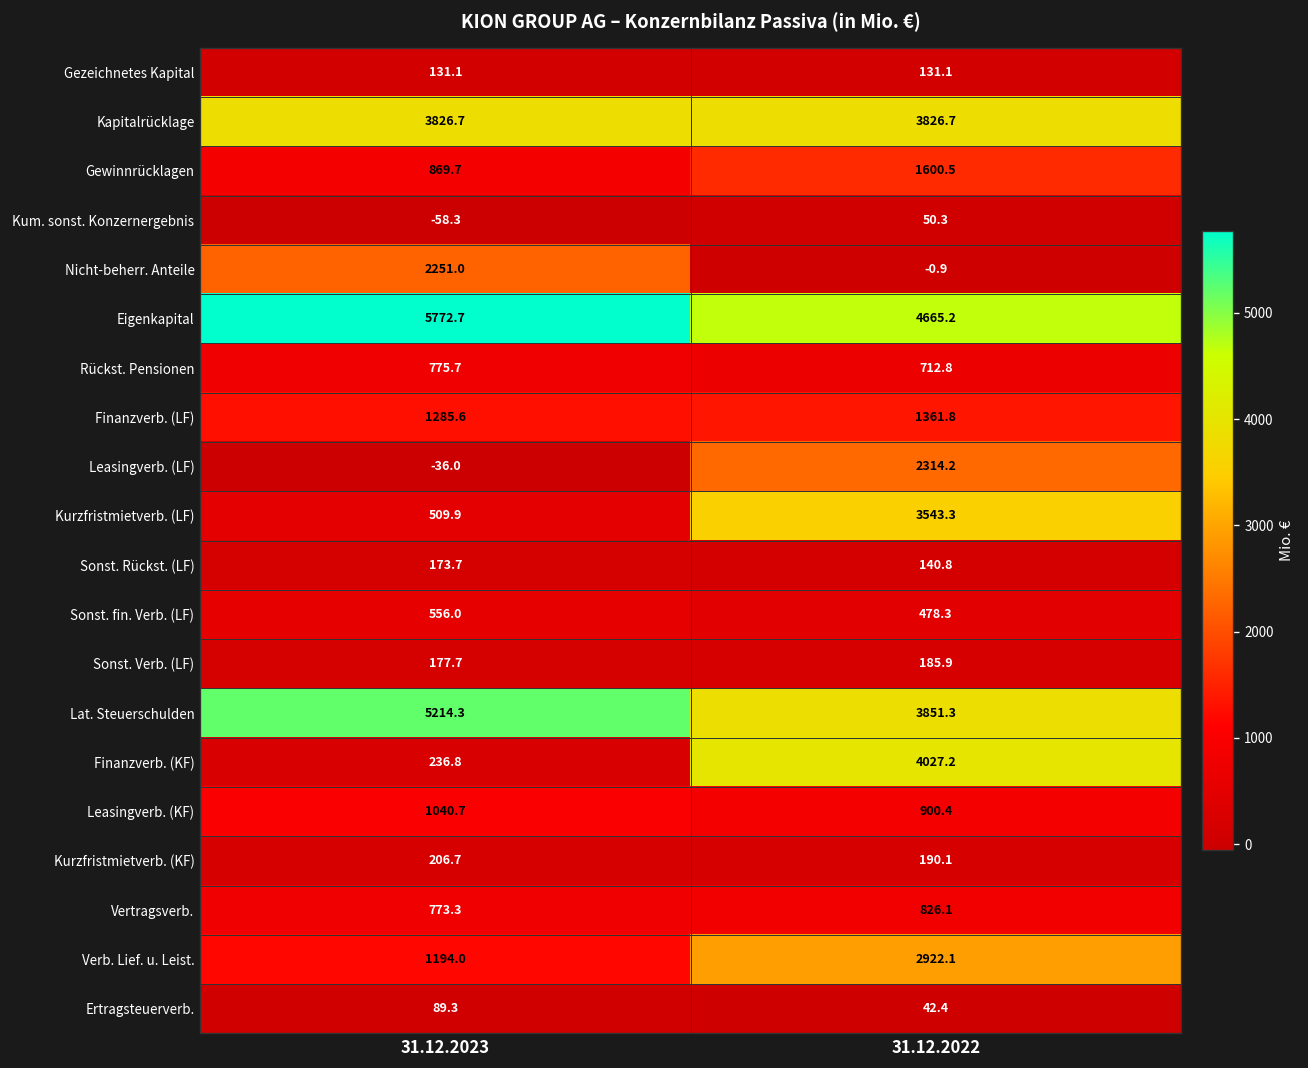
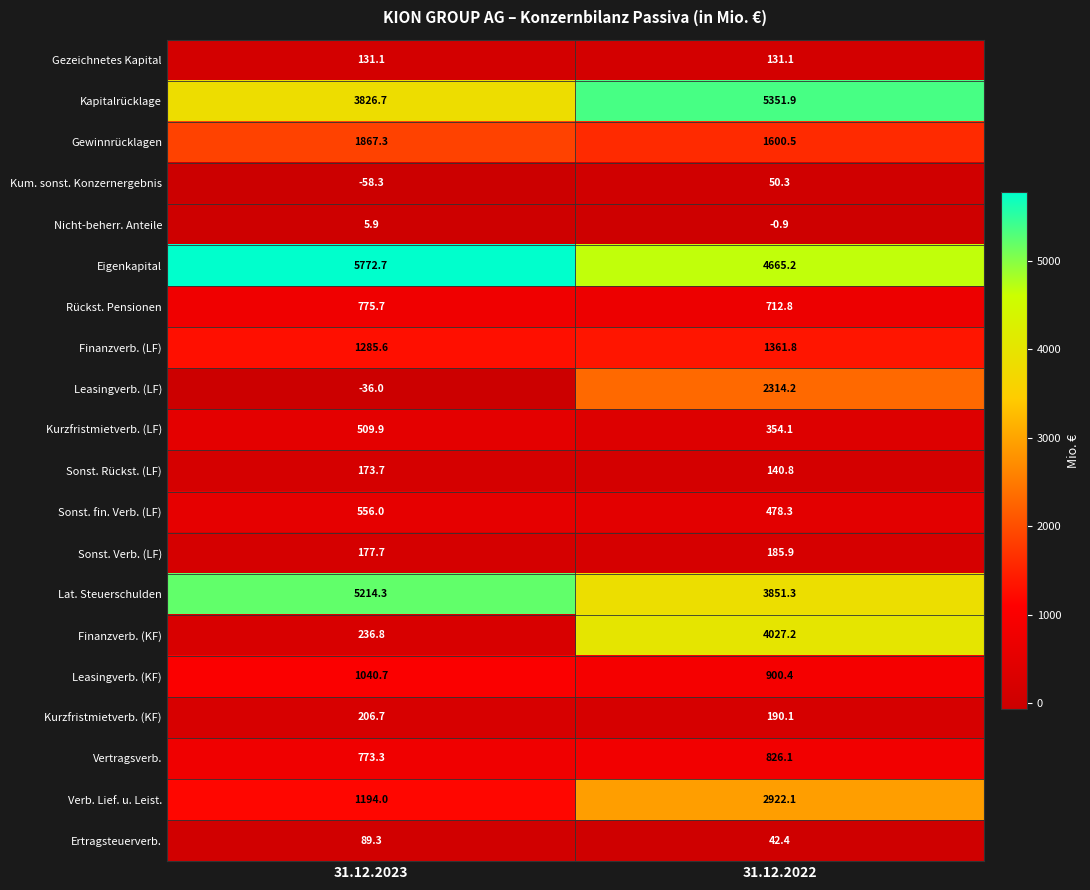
Kapitalrücklage, 31.12.2022: 3826.7 -> 5351.9
Gewinnrücklagen, 31.12.2023: 869.7 -> 1867.3
Nicht-beherr. Anteile, 31.12.2023: 2251.0 -> 5.9
Kurzfristmietverb. (LF), 31.12.2022: 3543.3 -> 354.1
